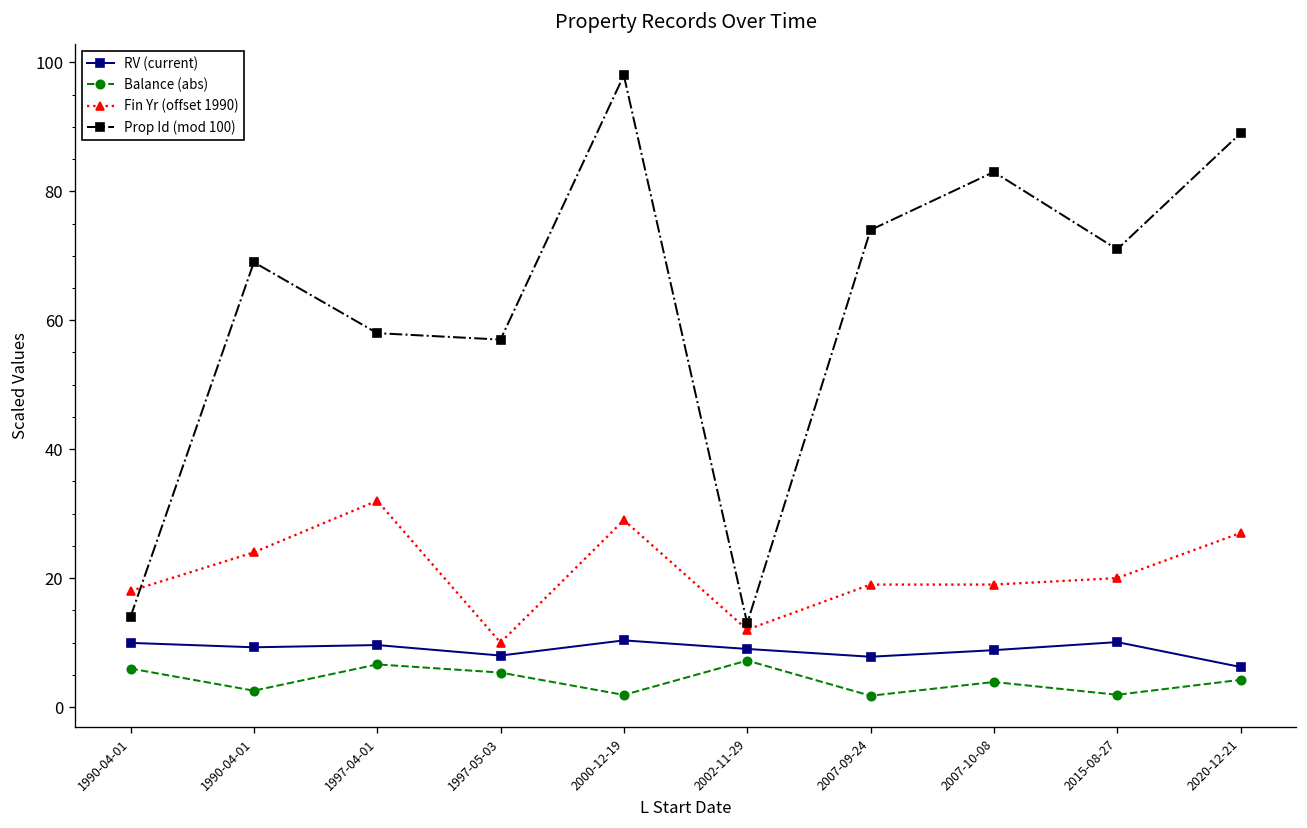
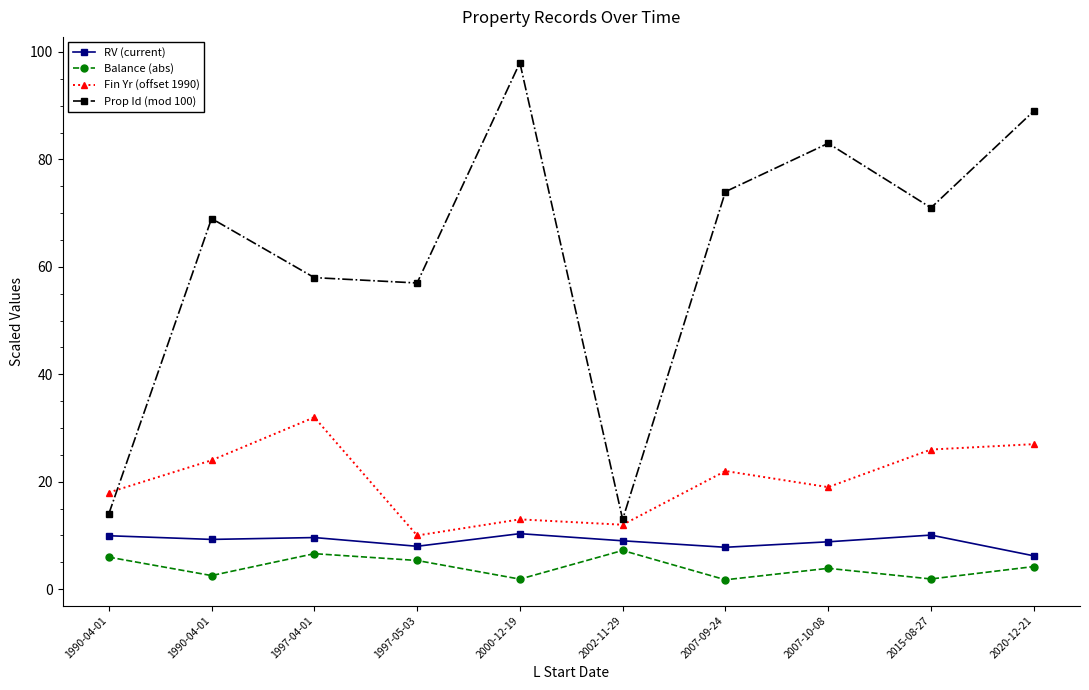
Fin Yr (offset 1990), 2000-12-19: 29 -> 13
Fin Yr (offset 1990), 2007-09-24: 19 -> 22
Fin Yr (offset 1990), 2015-08-27: 20 -> 26
